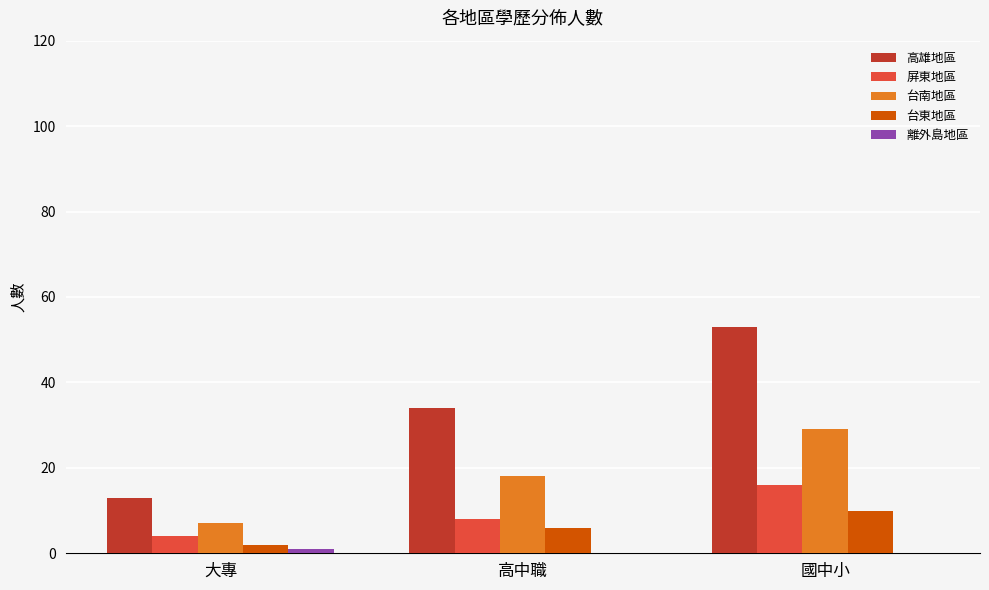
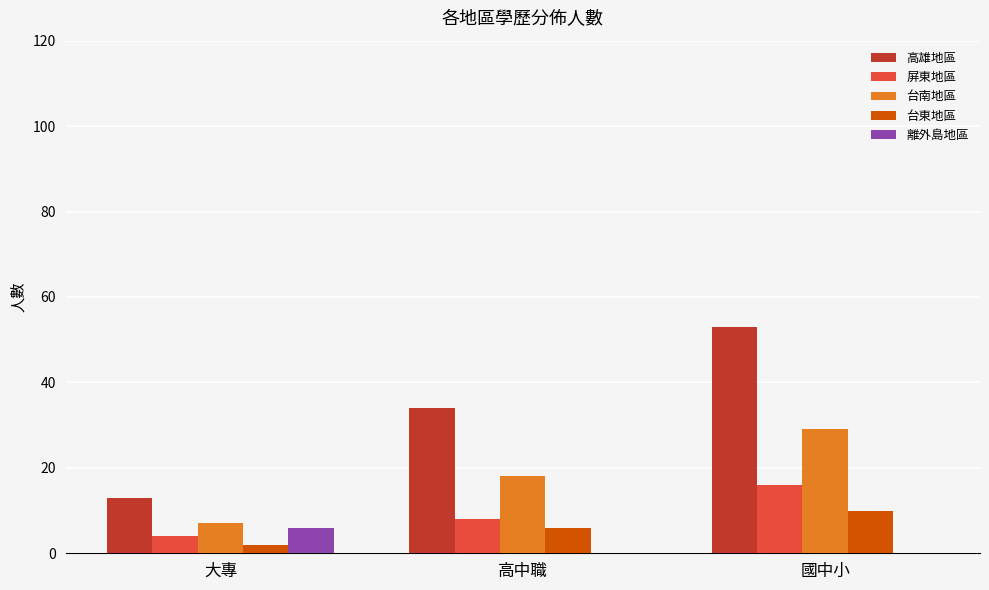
離外島地區, 大專: 1 -> 6
